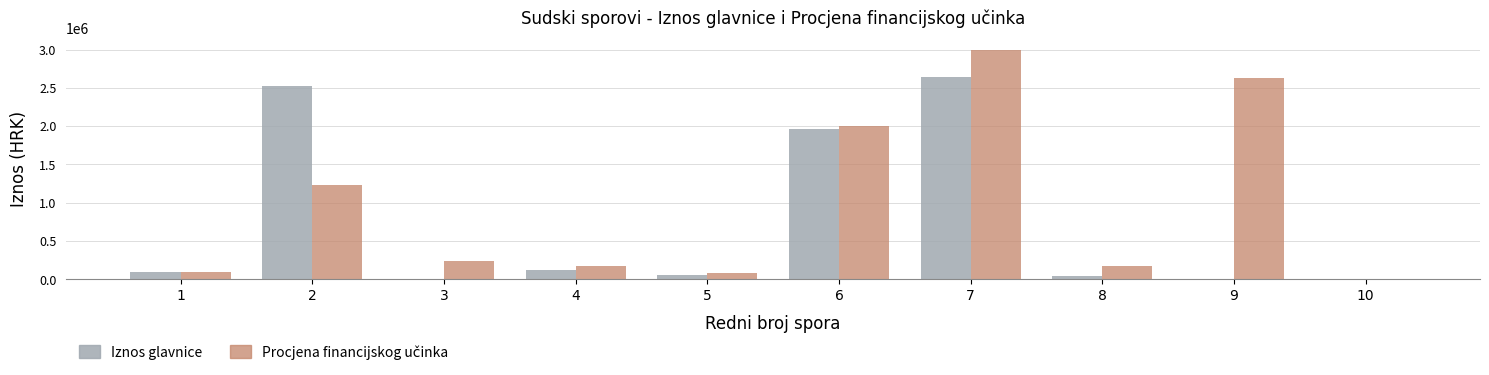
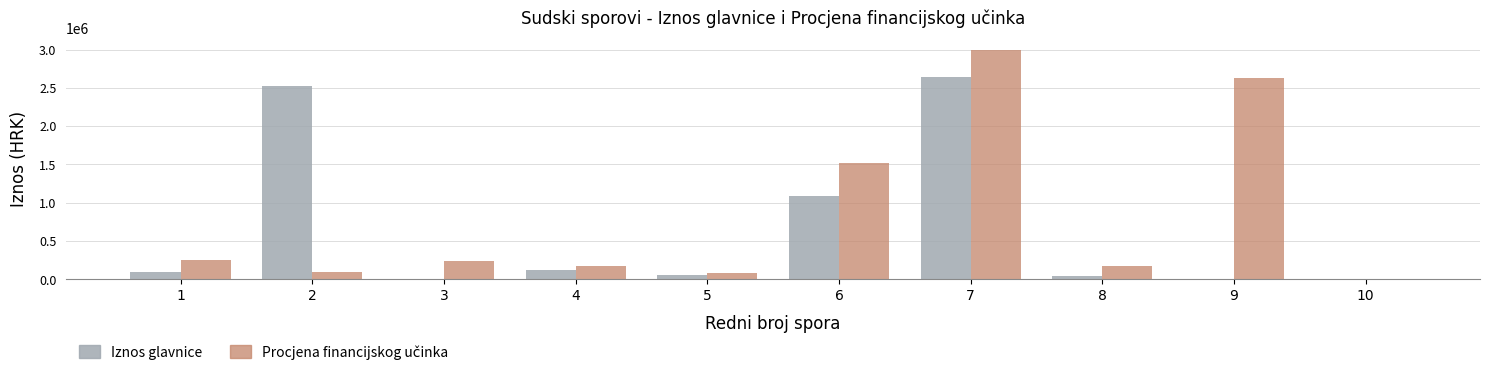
Procjena financijskog učinka, 1: 100000 -> 300000
Procjena financijskog učinka, 2: 1200000 -> 100000
Iznos glavnice, 6: 2000000 -> 1100000
Procjena financijskog učinka, 6: 2000000 -> 1500000
